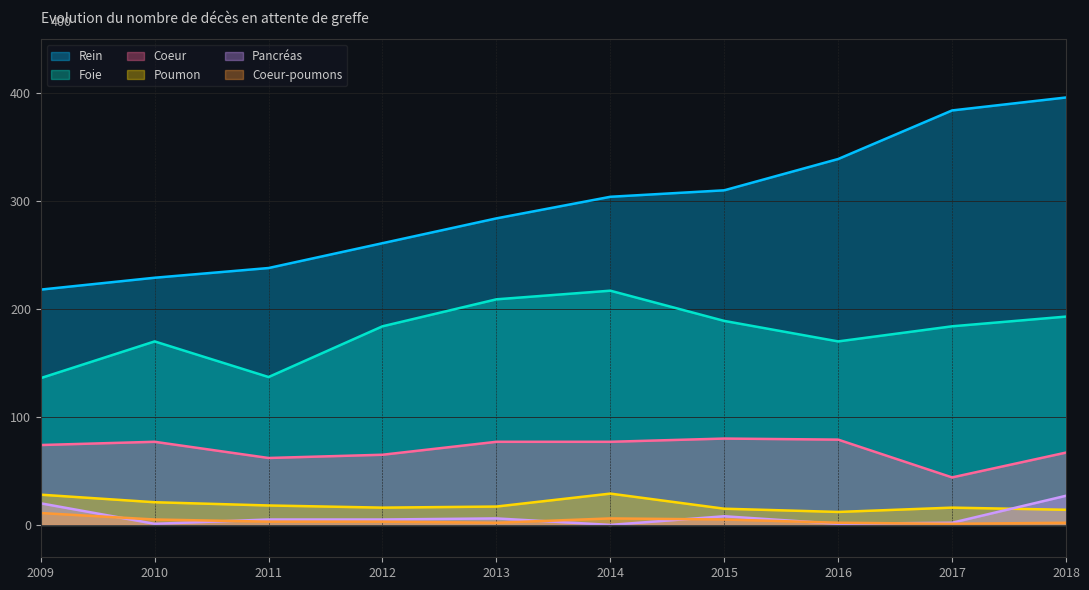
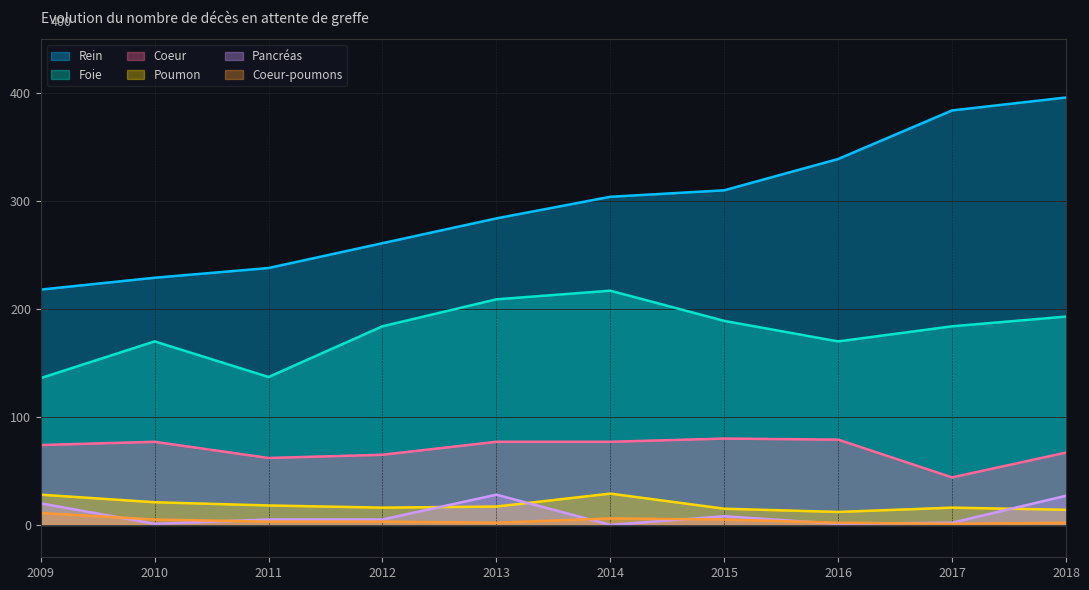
Pancréas, 2013: 6 -> 28
